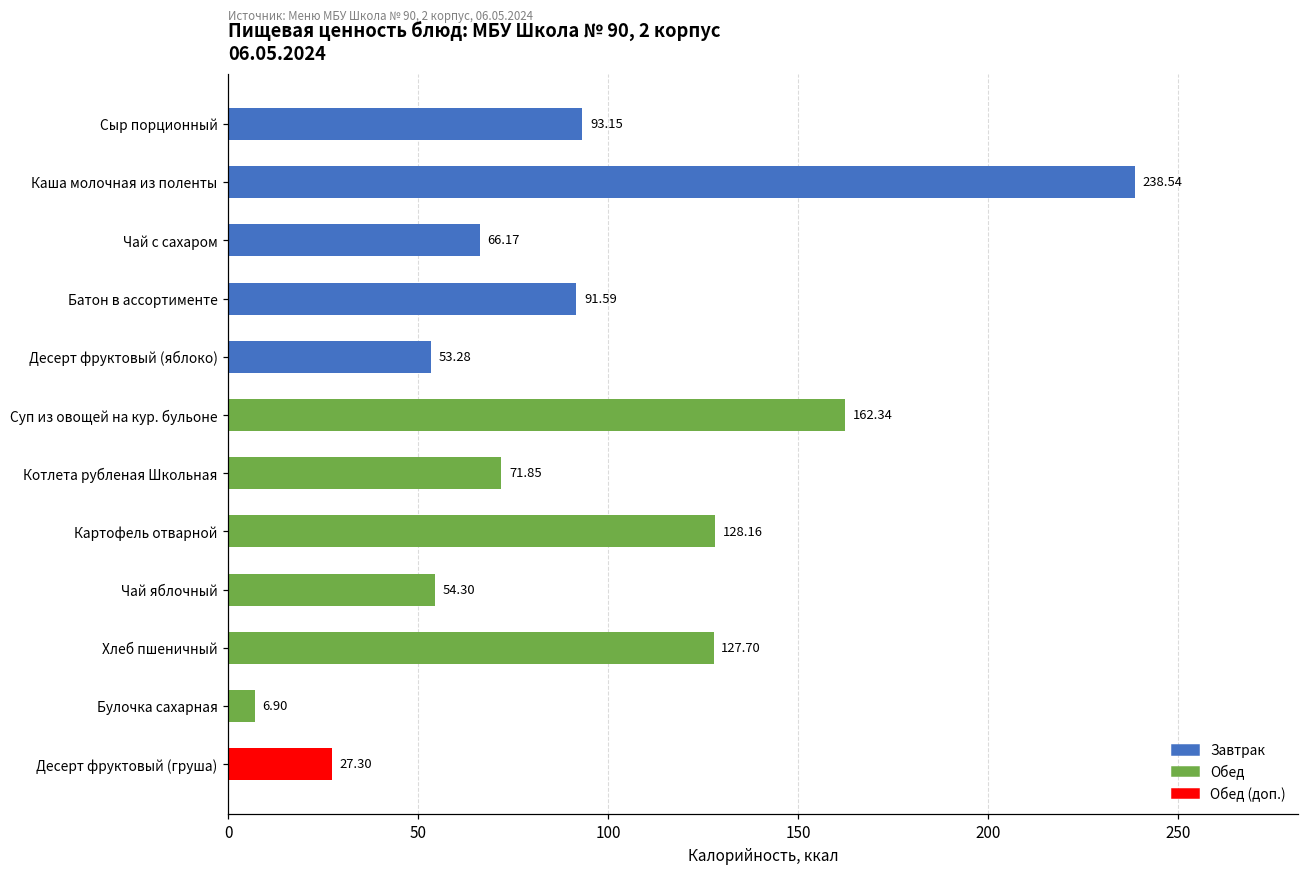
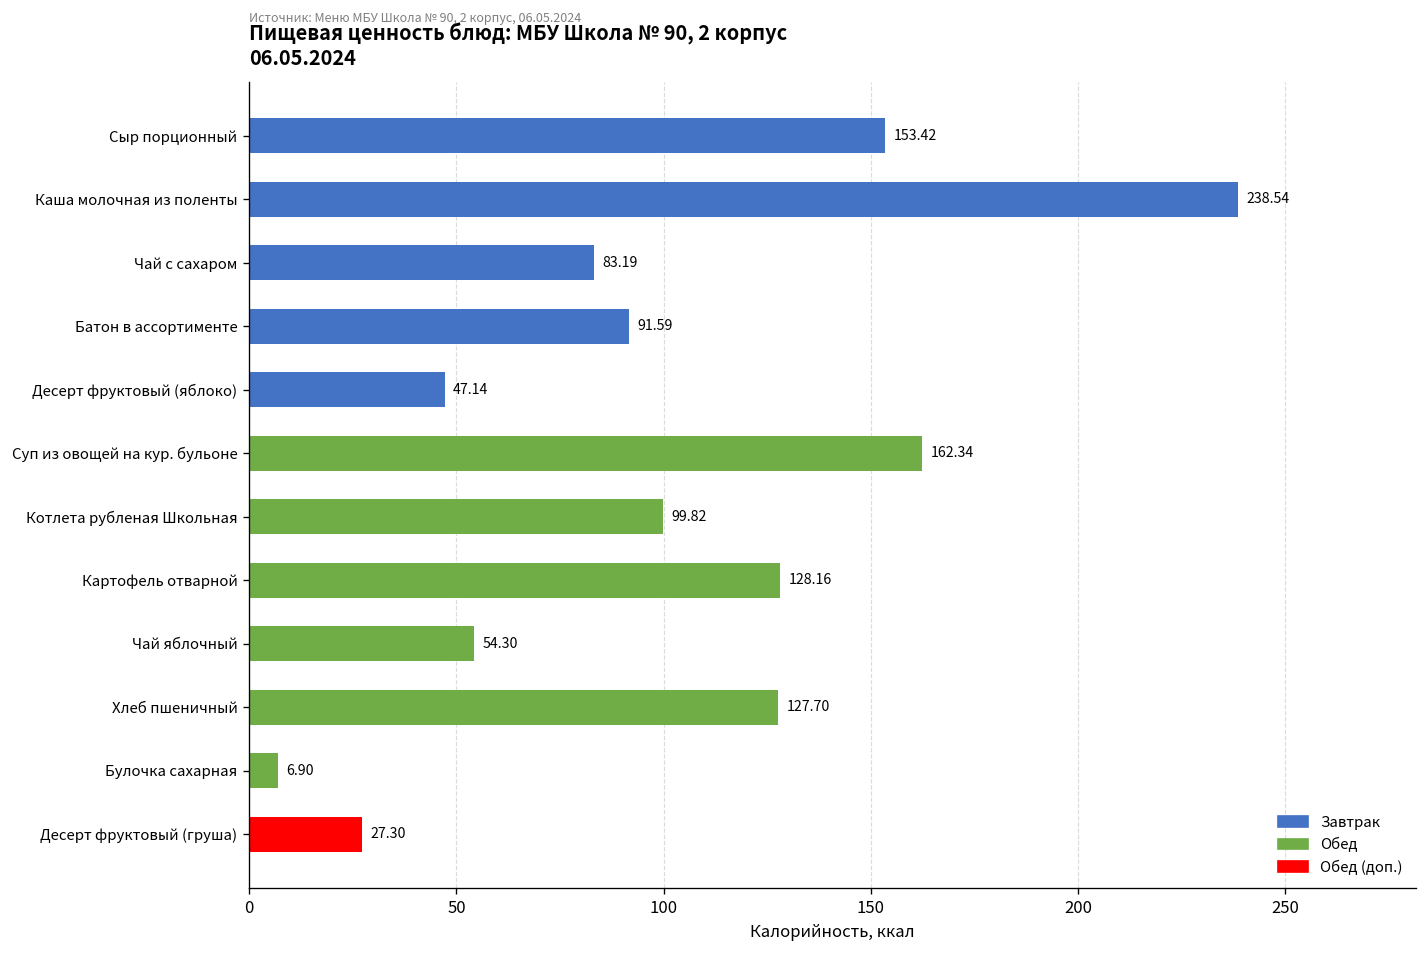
Сыр порционный: 93.15 -> 153.42
Чай с сахаром: 66.17 -> 83.19
Десерт фруктовый (яблоко): 53.28 -> 47.14
Котлета рубленая Школьная: 71.85 -> 99.82
